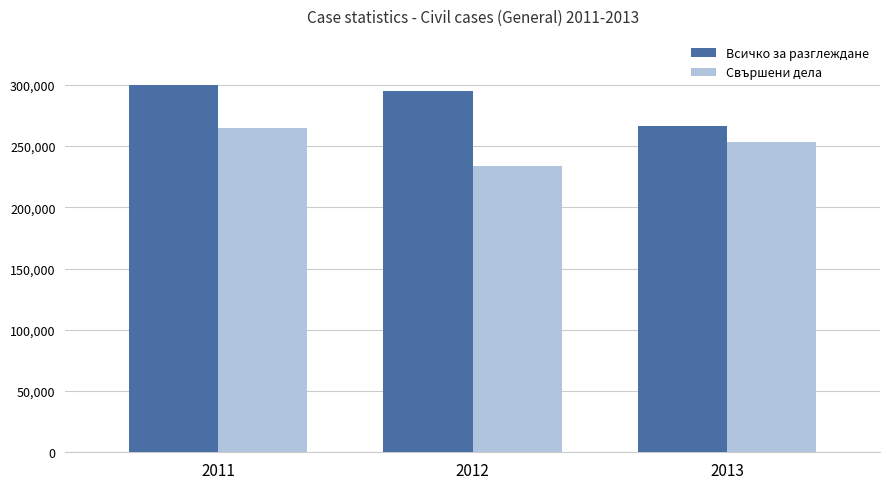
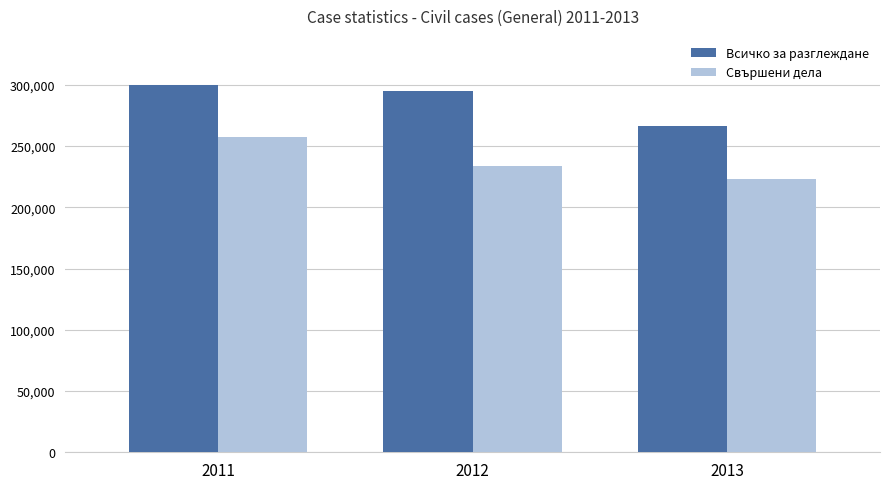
Свършени дела, 2011: 265,000 -> 257,000
Свършени дела, 2013: 254,000 -> 223,000
